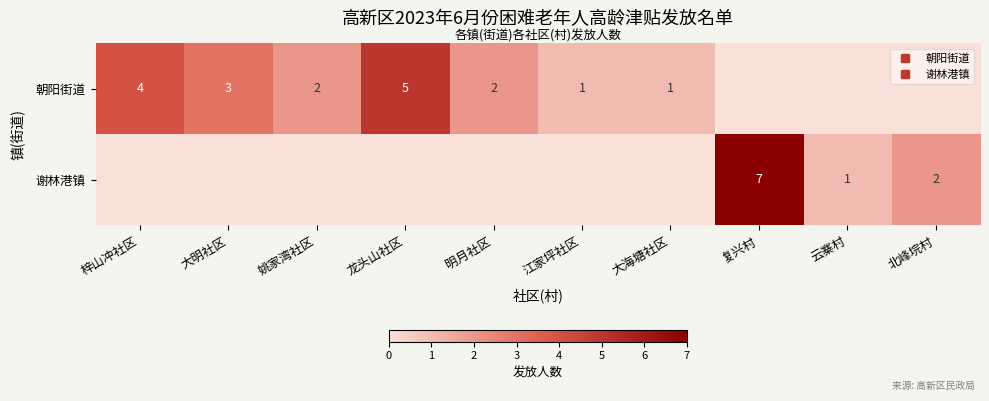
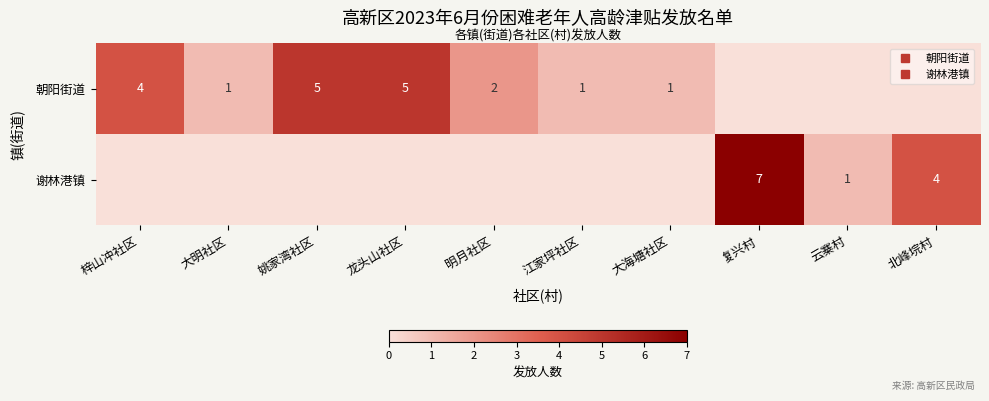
朝阳街道, 大明社区: 3 -> 1
朝阳街道, 姚家湾社区: 2 -> 5
谢林港镇, 北峰垸村: 2 -> 4
